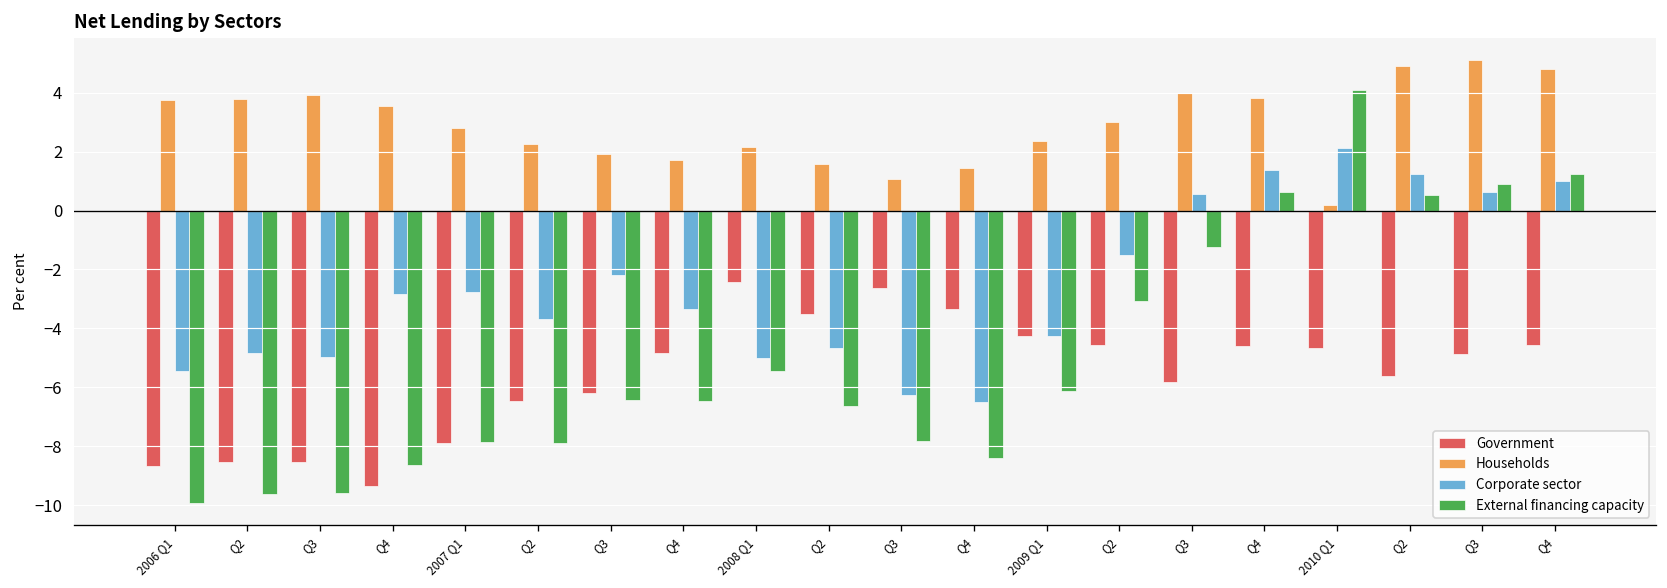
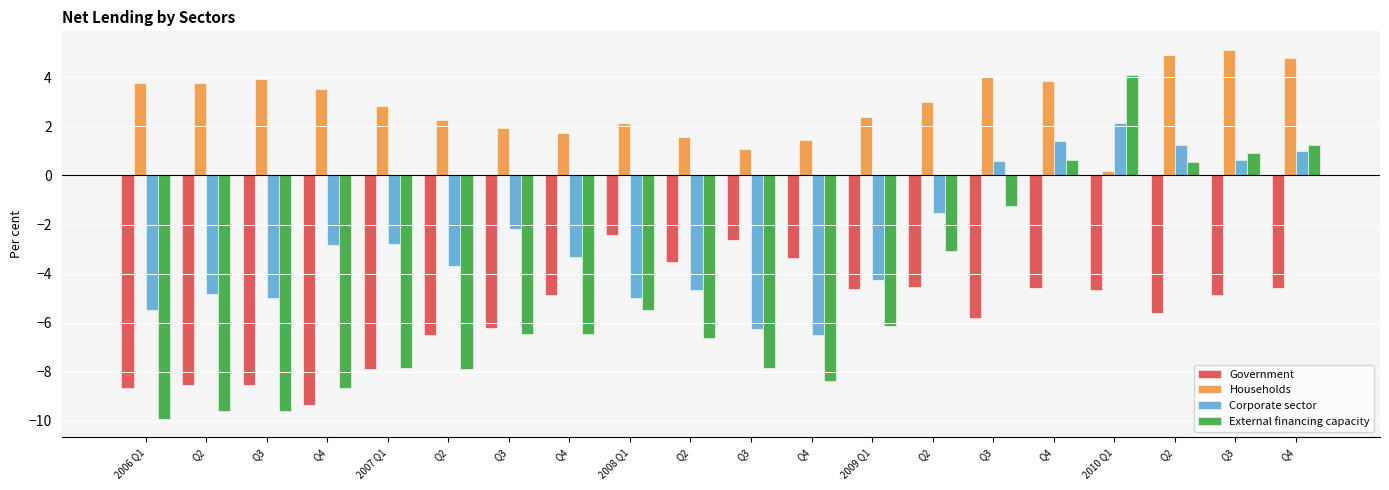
Government, 2009 Q1: -4.2 -> -4.6
